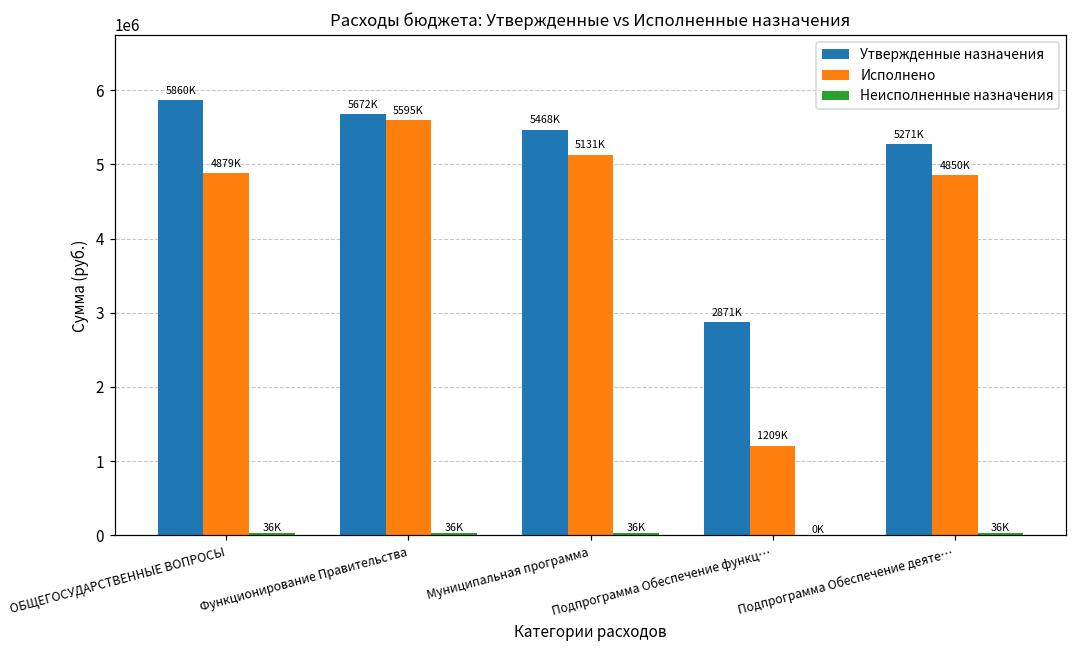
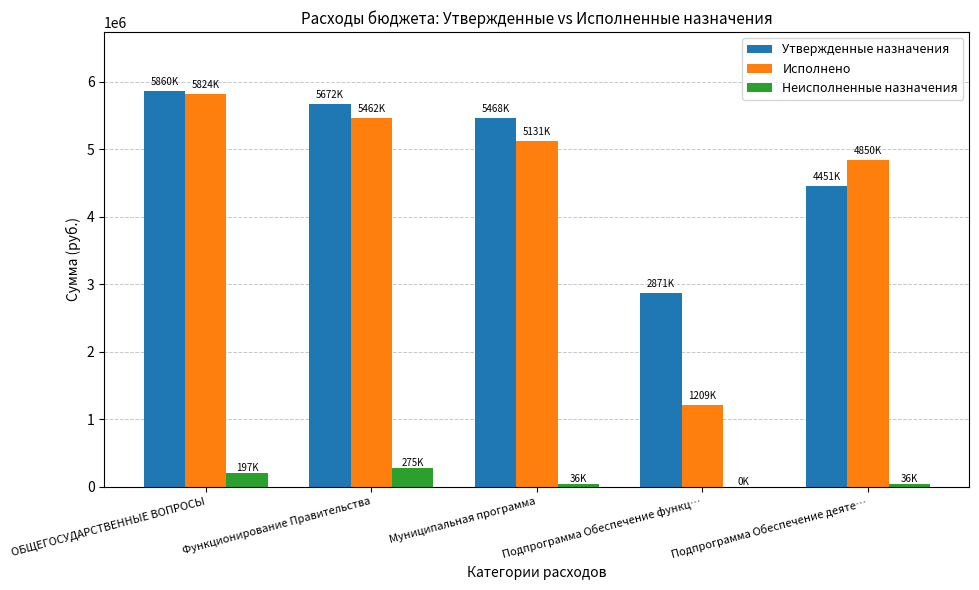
Исполнено, ОБЩЕГОСУДАРСТВЕННЫЕ ВОПРОСЫ: 4879K -> 5824K
Неисполненные назначения, ОБЩЕГОСУДАРСТВЕННЫЕ ВОПРОСЫ: 36K -> 197K
Исполнено, Функционирование Правительства: 5595K -> 5462K
Неисполненные назначения, Функционирование Правительства: 36K -> 275K
Утвержденные назначения, Подпрограмма Обеспечение деяте…: 5271K -> 4451K
